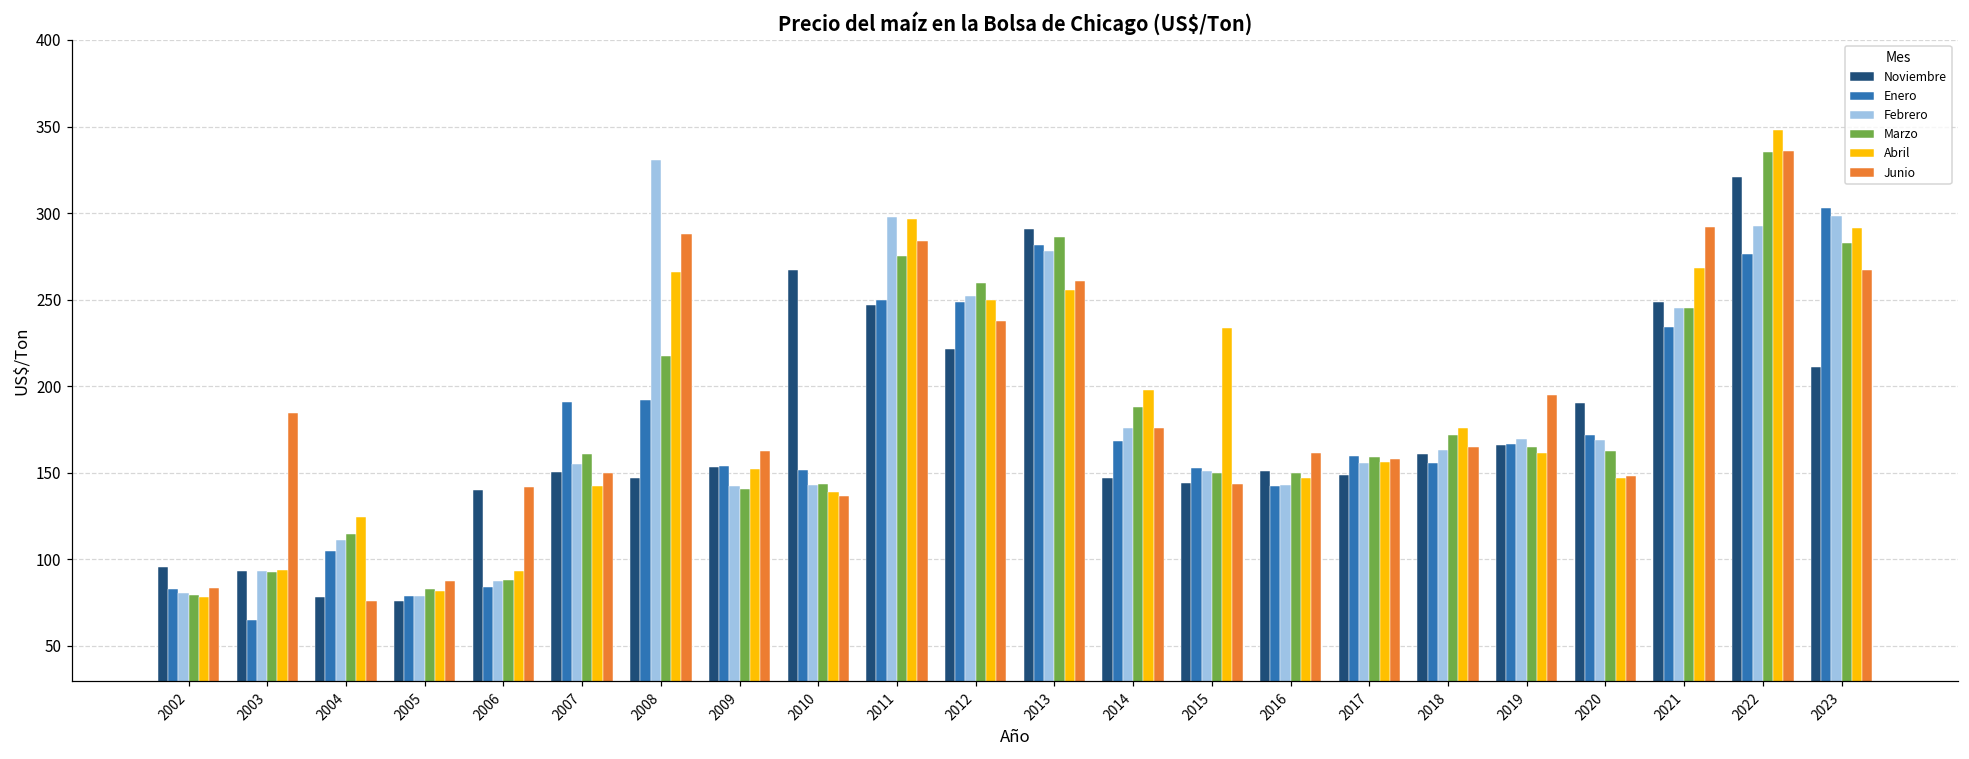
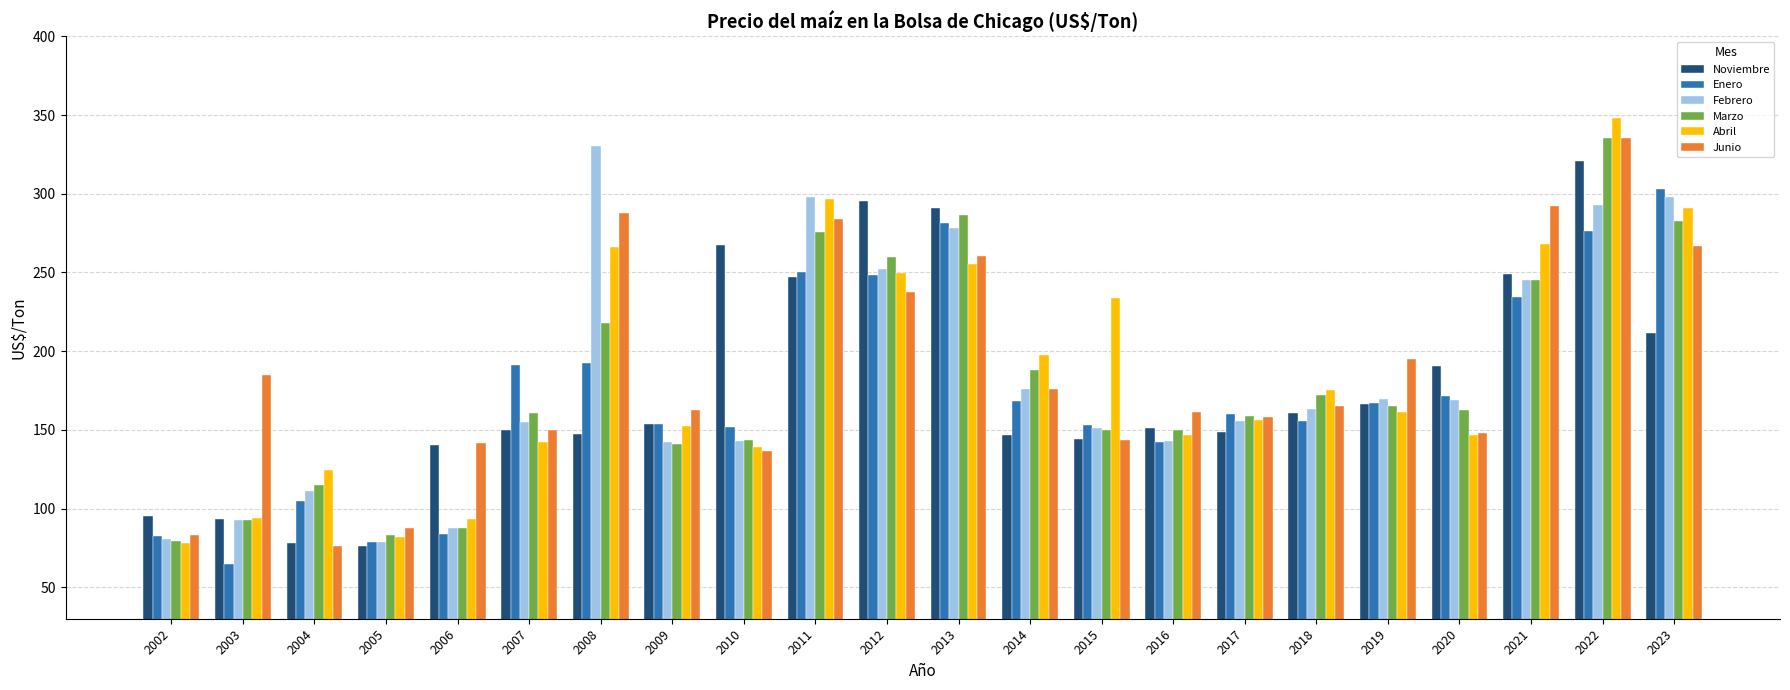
Noviembre, 2012: 221 -> 295
